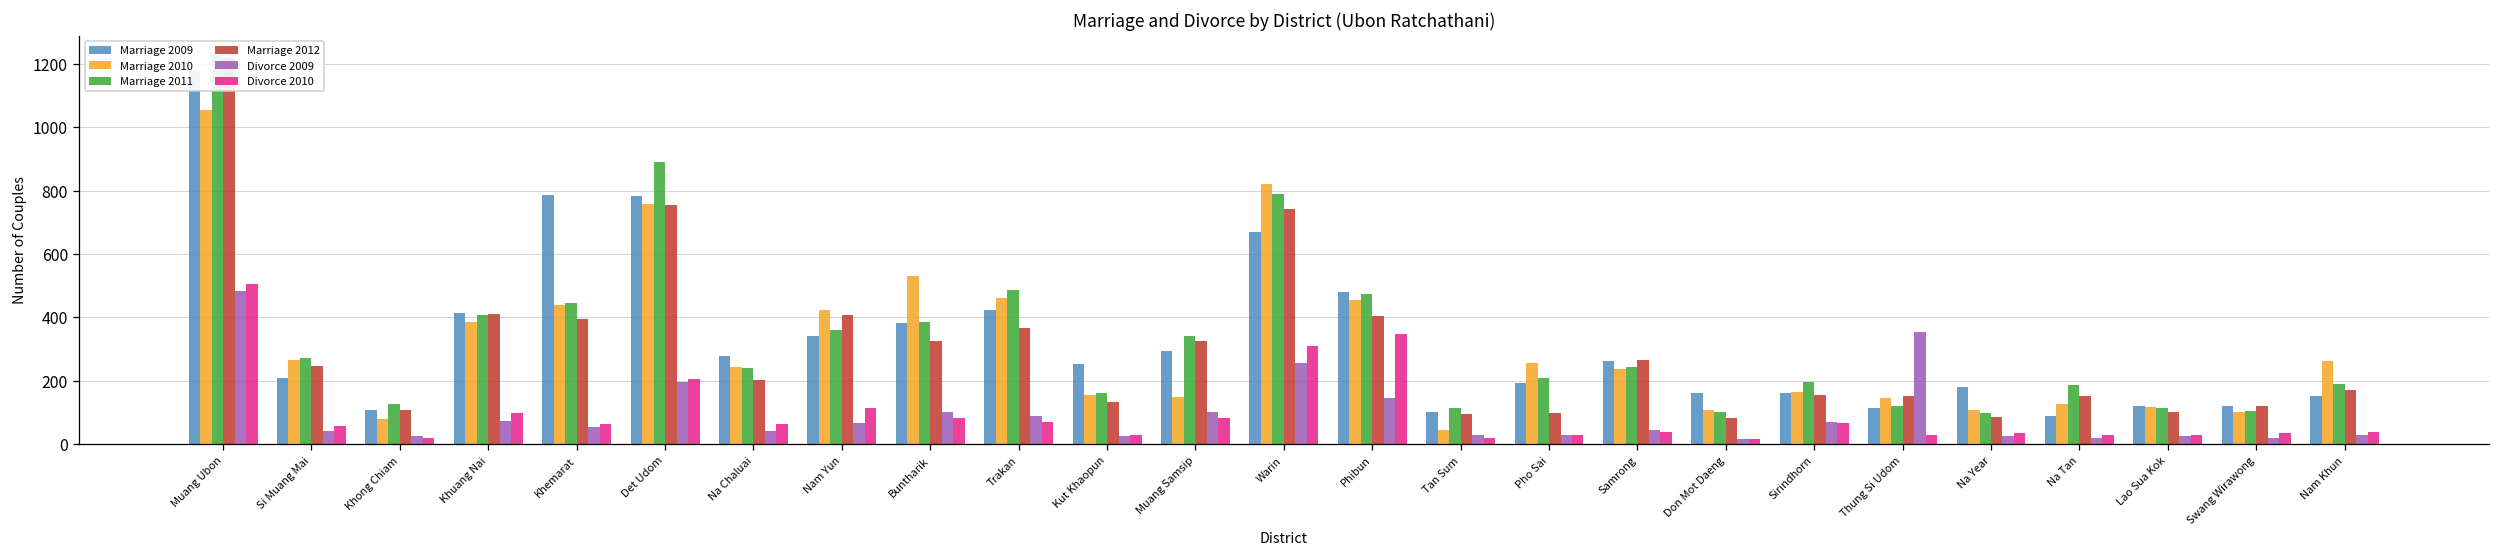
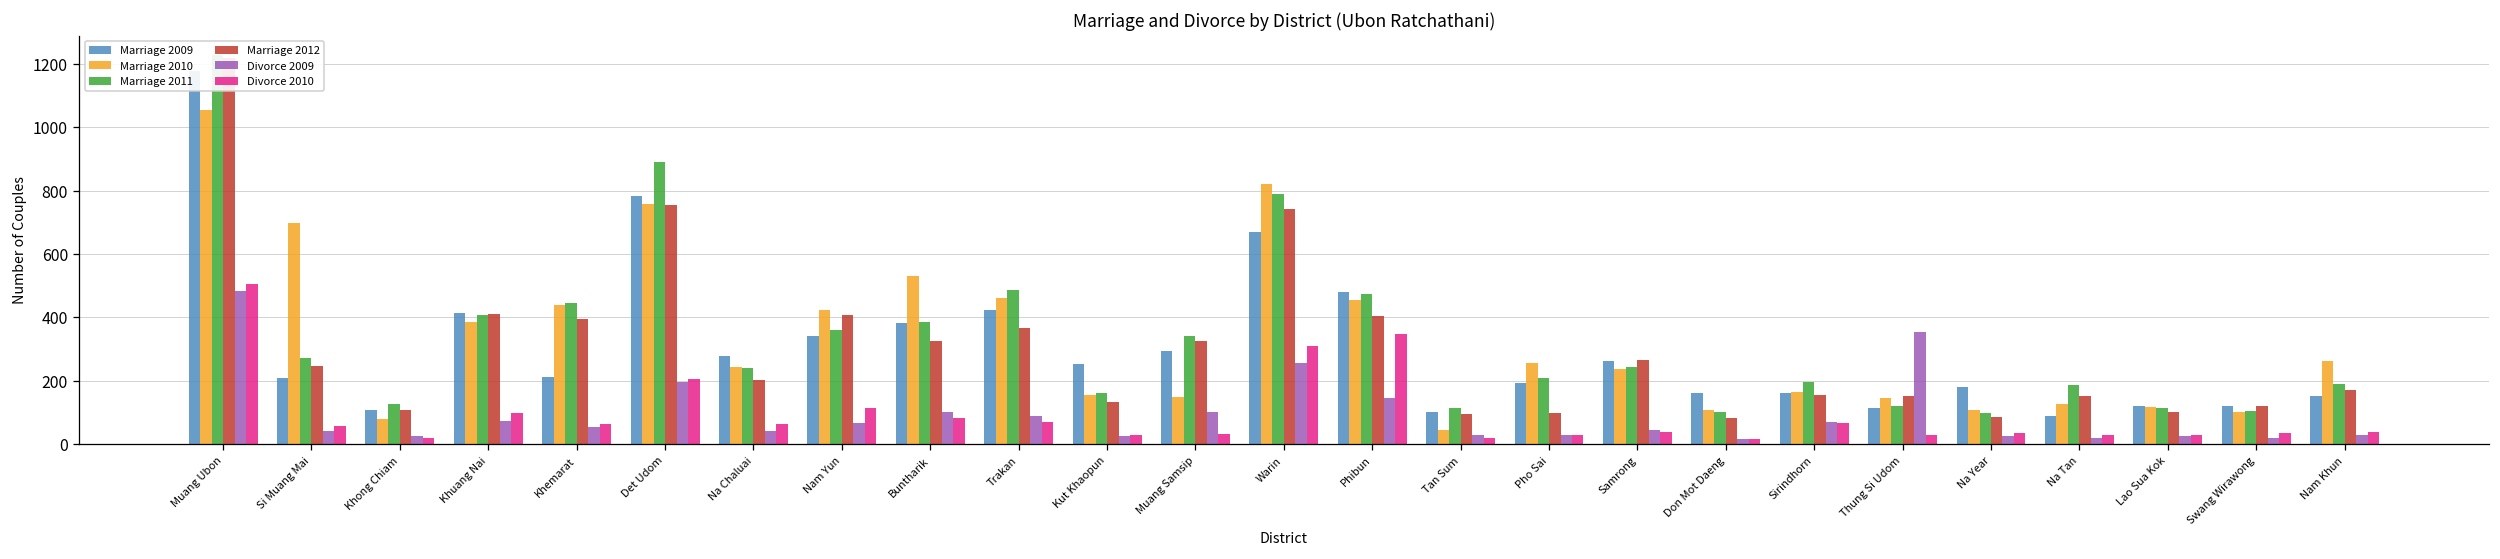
Marriage 2010, Si Muang Mai: 270 -> 700
Marriage 2009, Khemarat: 790 -> 210
Divorce 2010, Muang Samsip: 80 -> 30
